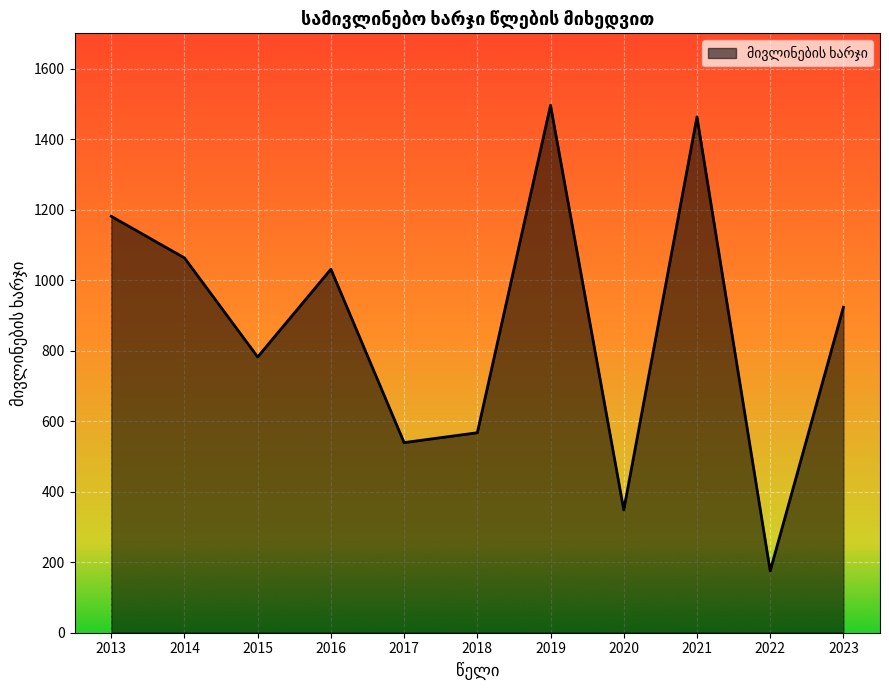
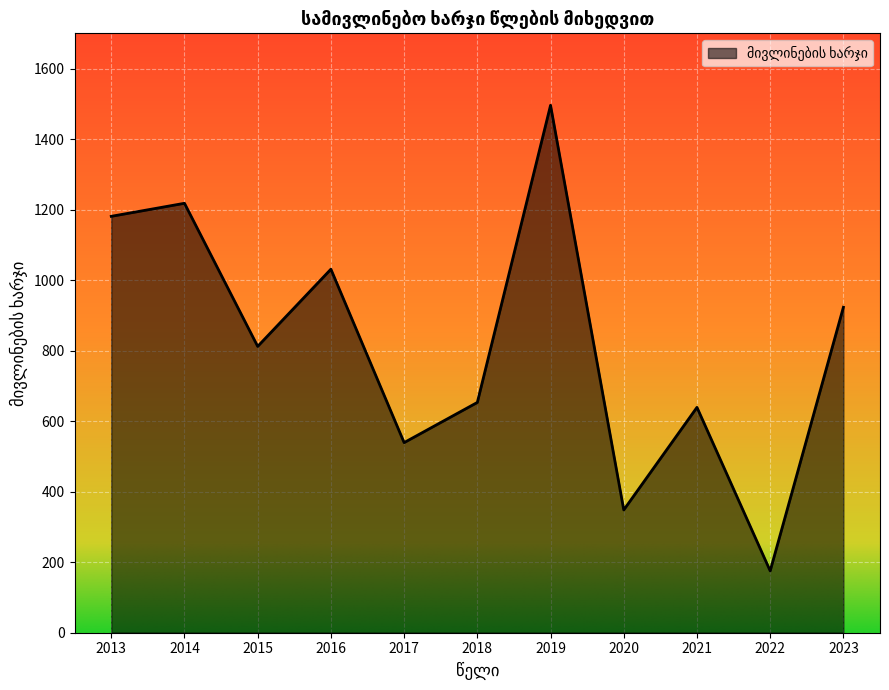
2014: 1060 -> 1220
2015: 780 -> 810
2018: 570 -> 650
2021: 1460 -> 640
